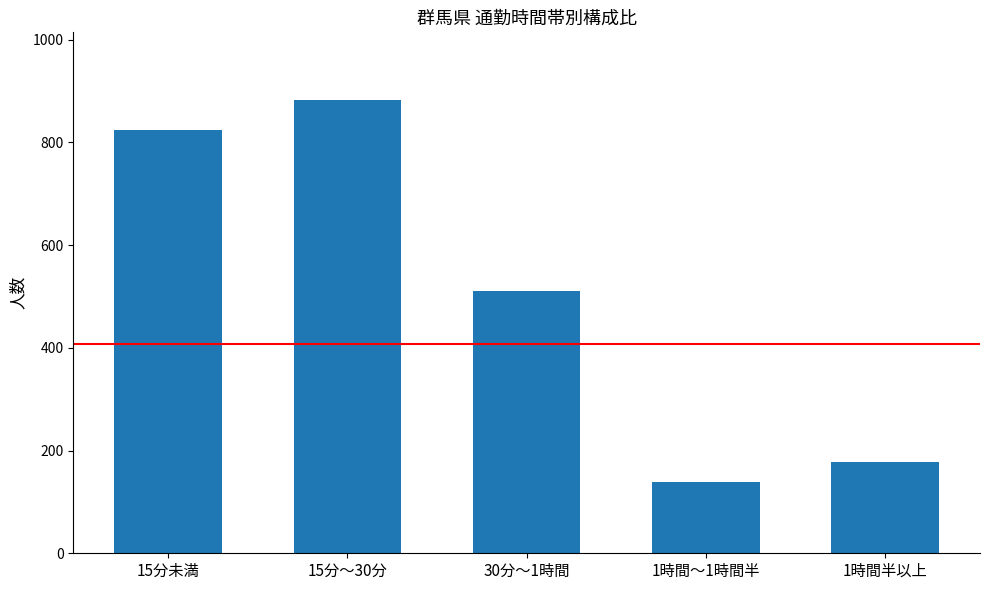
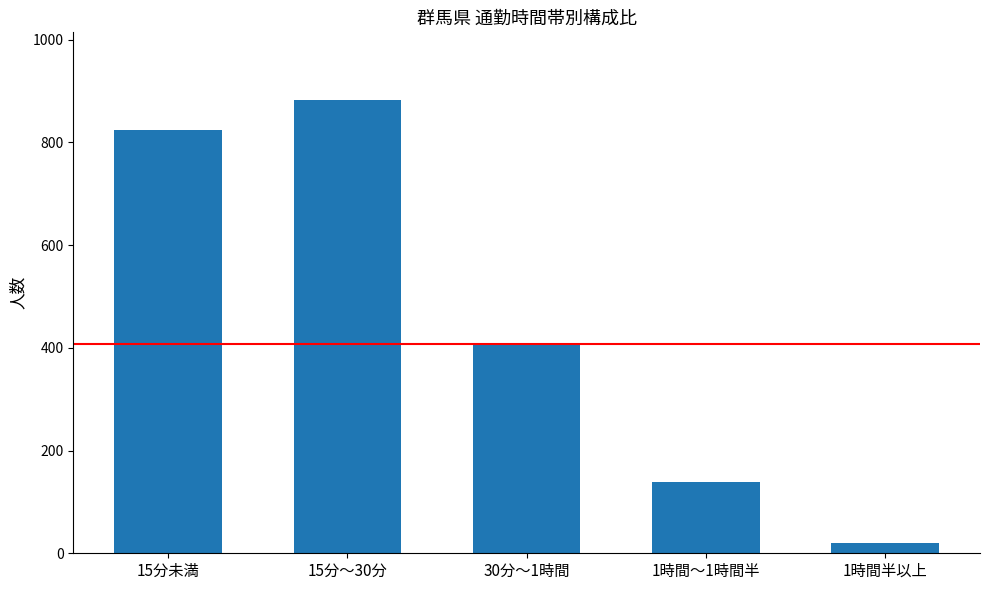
30分～1時間: 510 -> 410
1時間半以上: 180 -> 20
